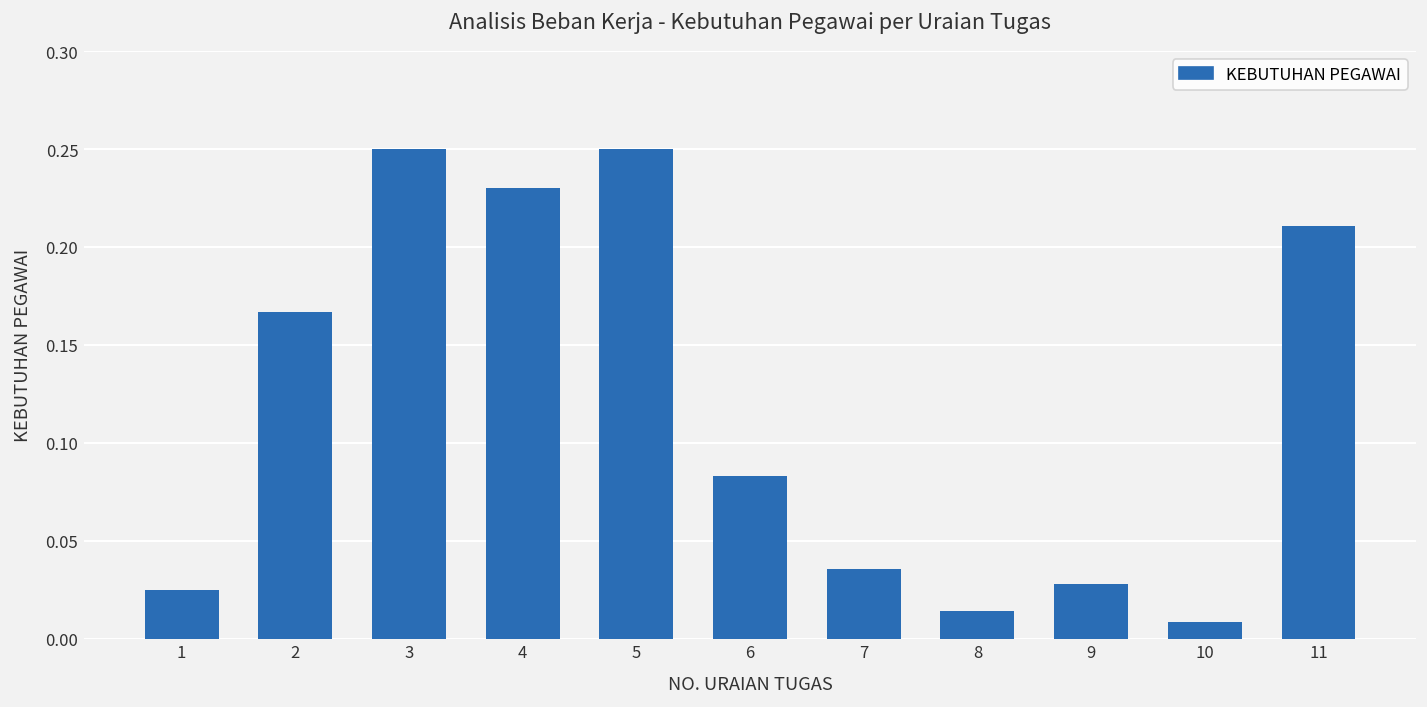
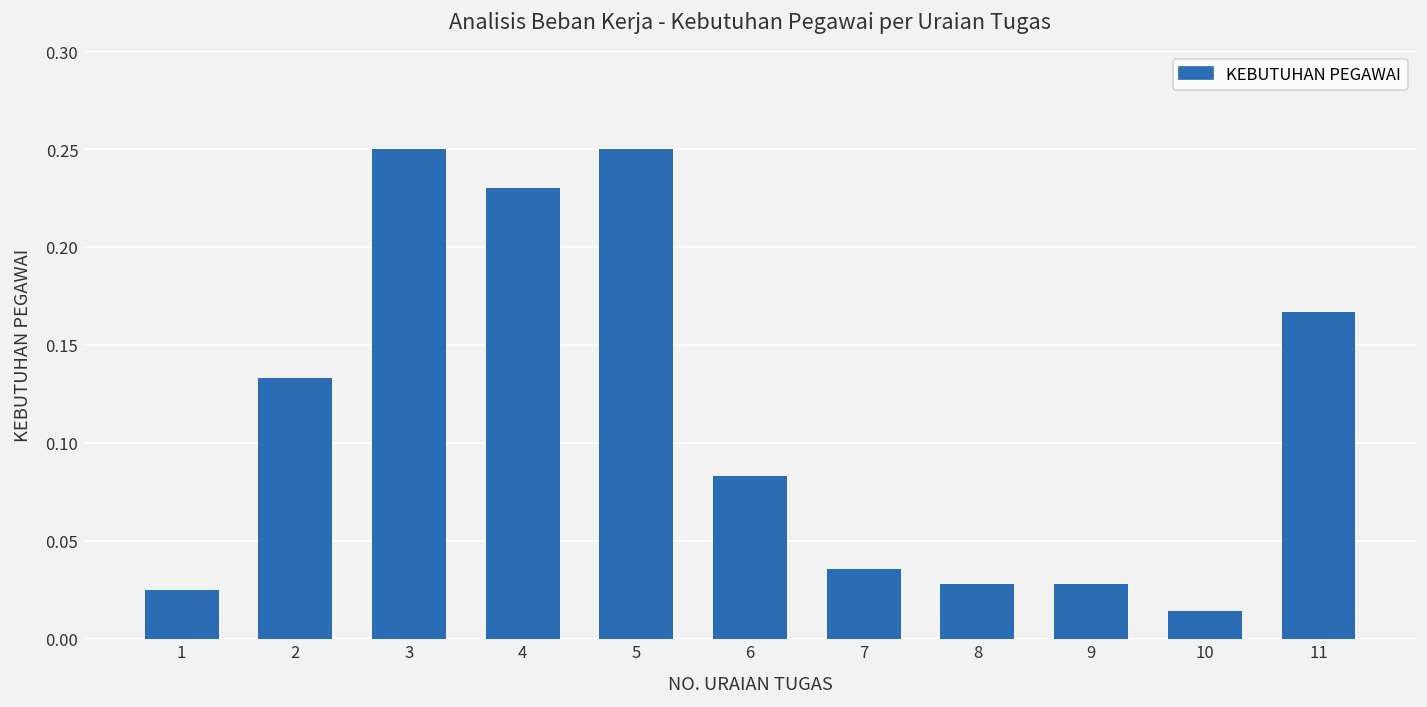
2: 0.167 -> 0.133
8: 0.014 -> 0.028
10: 0.009 -> 0.014
11: 0.211 -> 0.167
